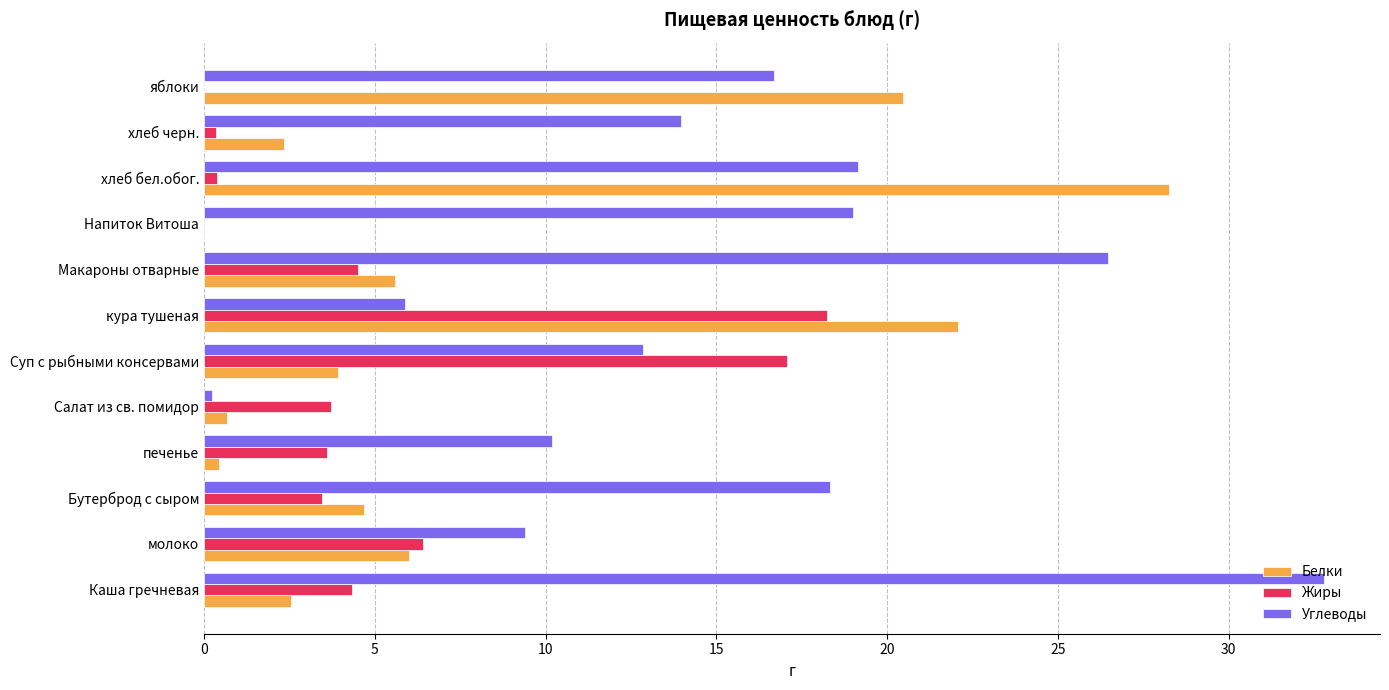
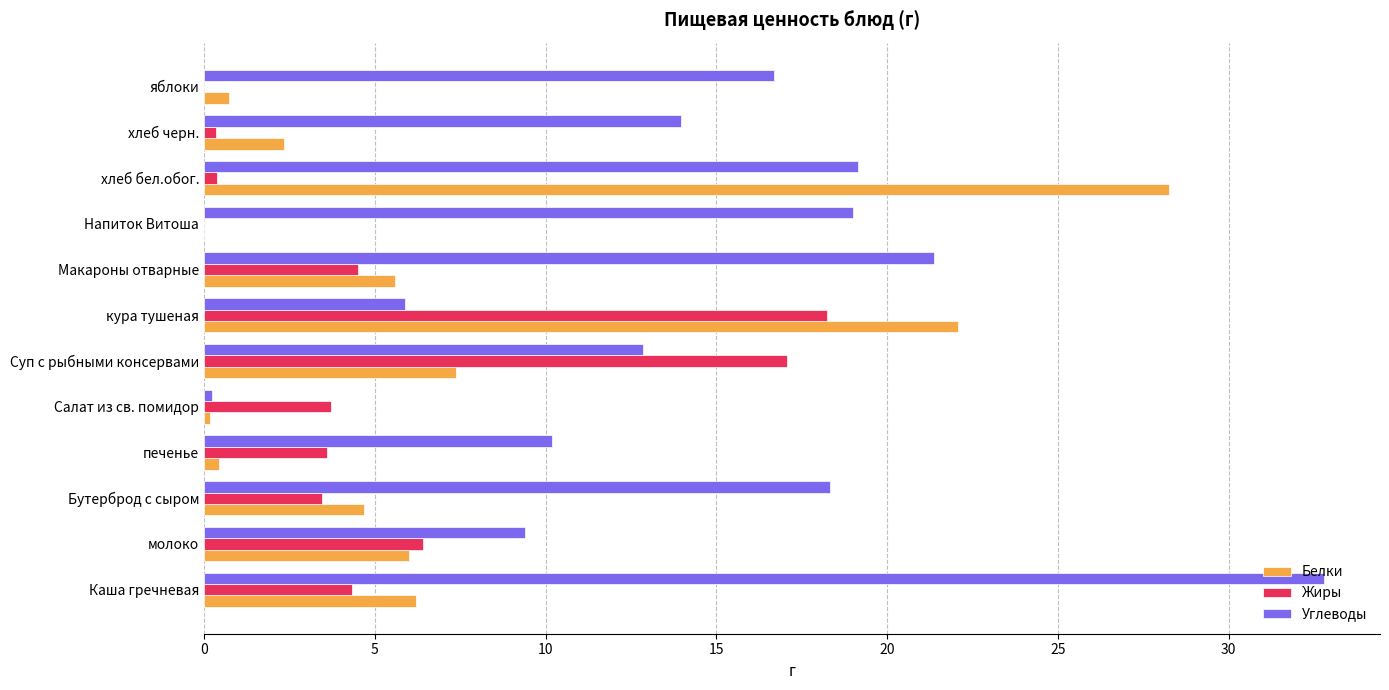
Белки, яблоки: 20.5 -> 0.7
Углеводы, Макароны отварные: 26.5 -> 21.4
Белки, Суп с рыбными консервами: 3.9 -> 7.4
Белки, Салат из св. помидор: 0.7 -> 0.2
Белки, Каша гречневая: 2.6 -> 6.2
